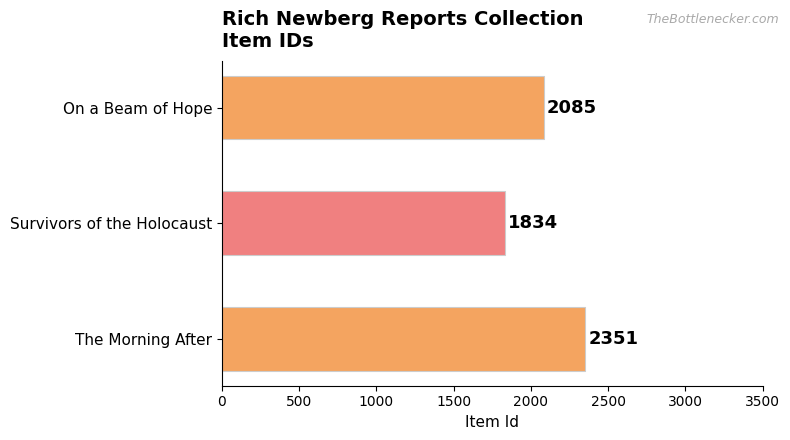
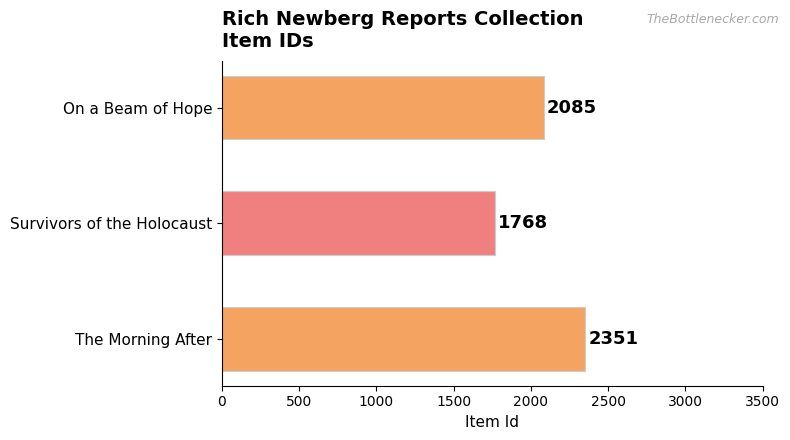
Survivors of the Holocaust: 1834 -> 1768
